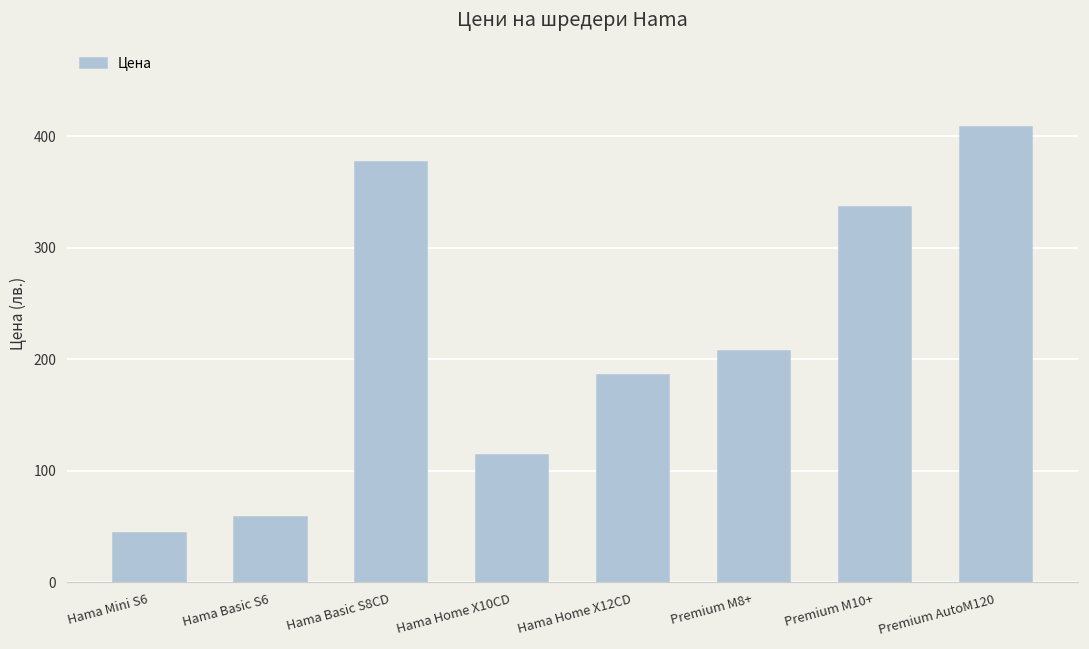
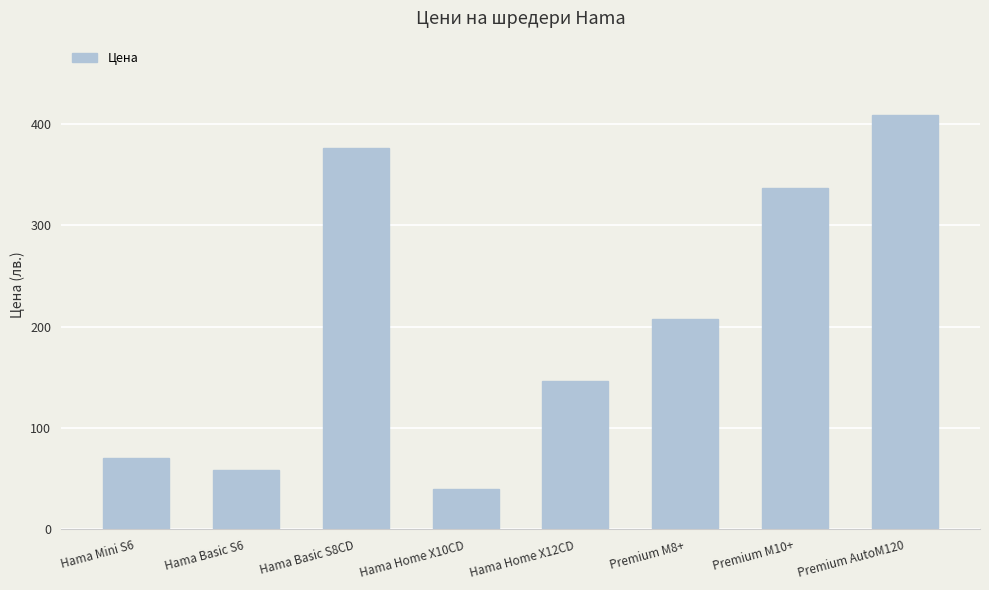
Hama Mini S6: 44 -> 71
Hama Home X10CD: 114 -> 39
Hama Home X12CD: 186 -> 146
